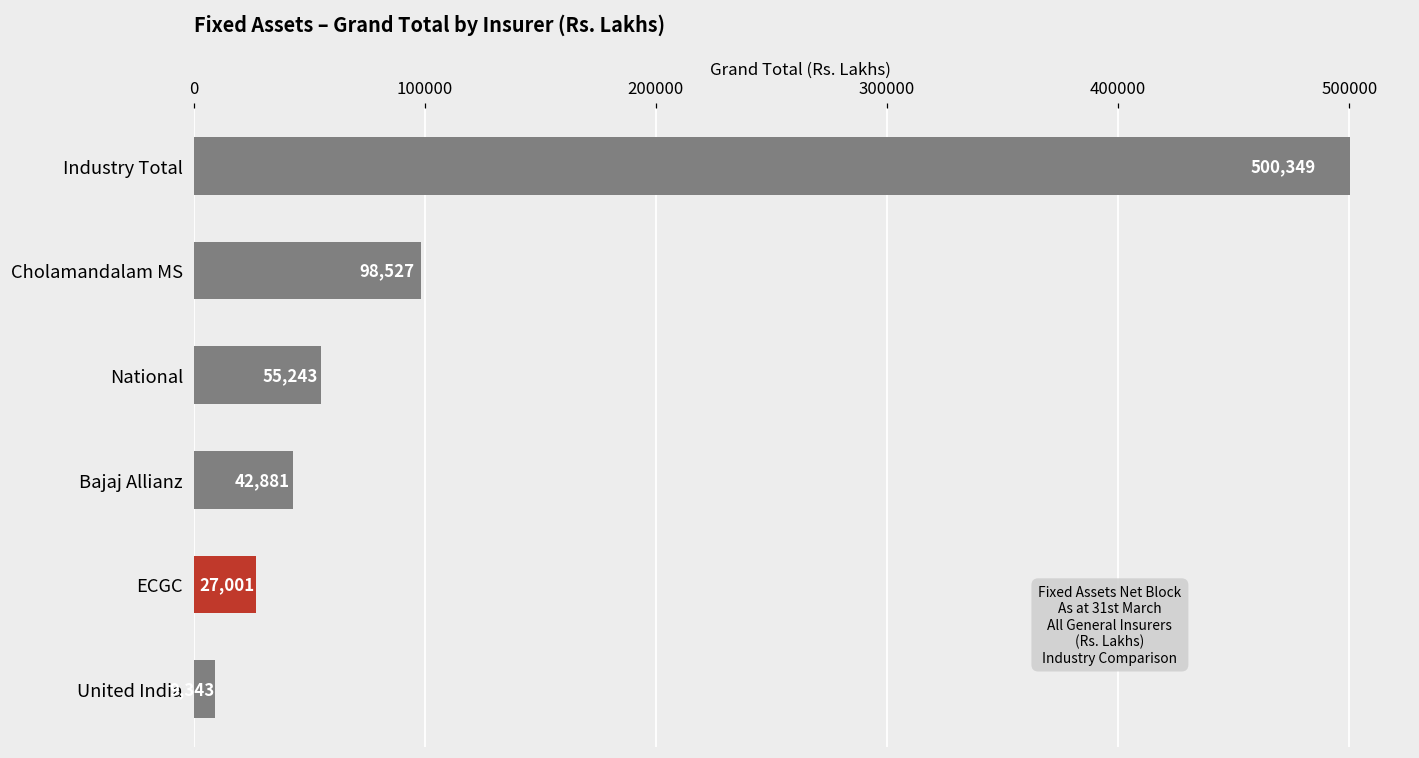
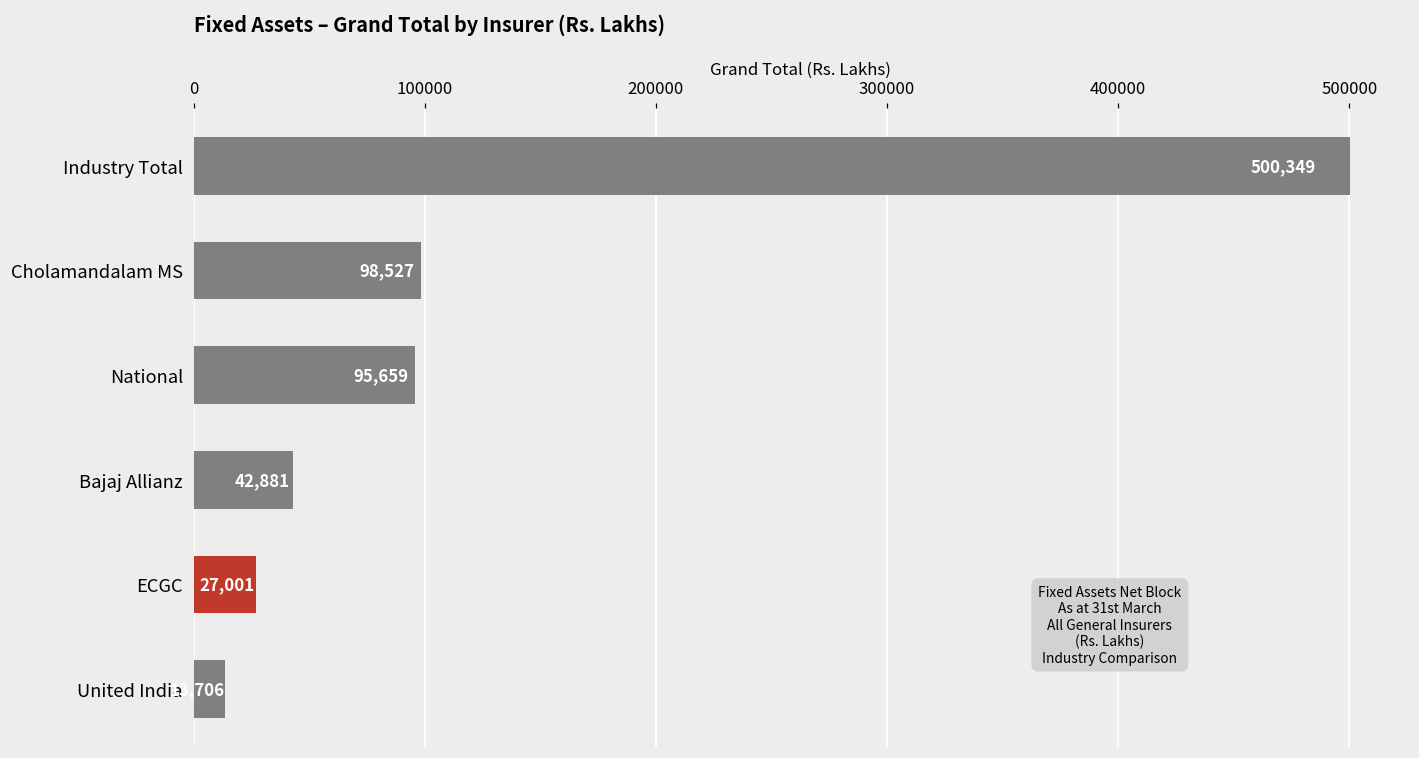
National: 55,243 -> 95,659
United India: 9000 -> 14000
